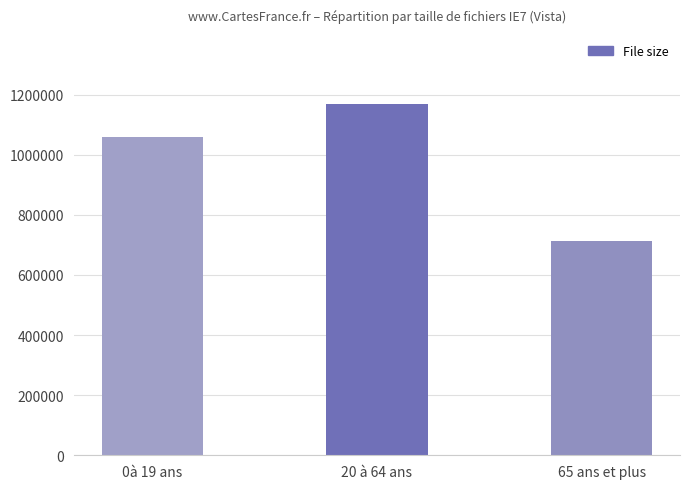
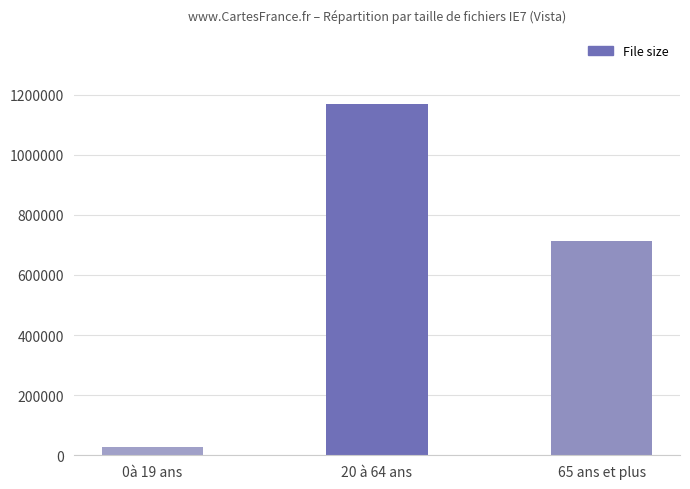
0à 19 ans: 1060000 -> 30000
